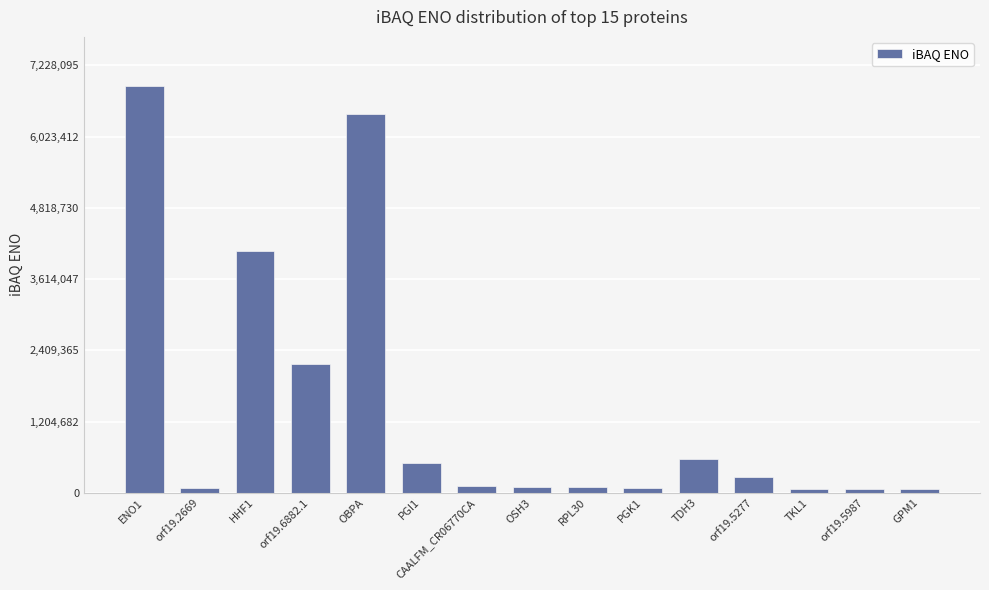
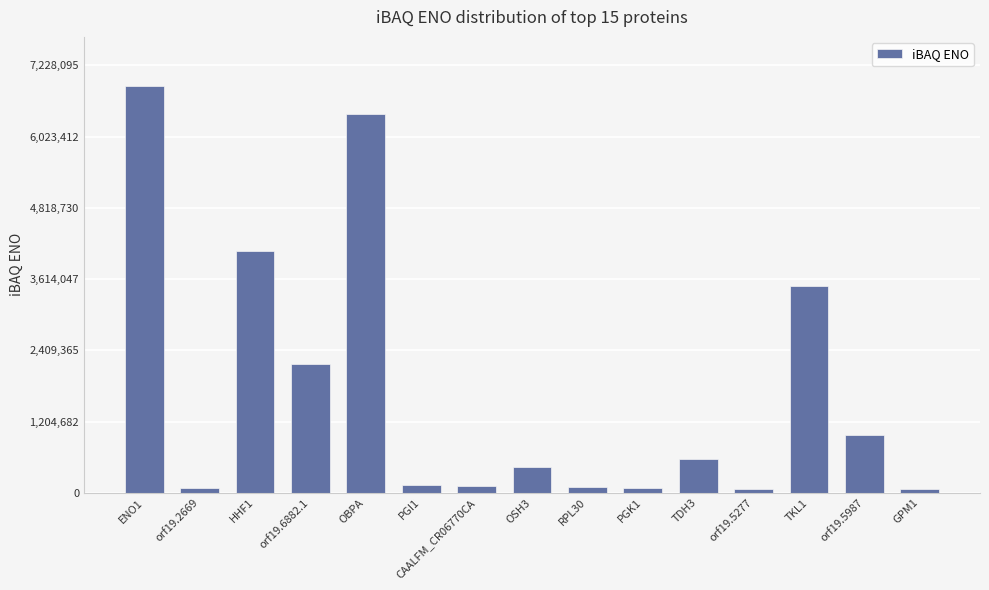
PGI1: 500,000 -> 100,000
OSH3: 100,000 -> 400,000
orf19.5277: 300,000 -> 100,000
TKL1: 100,000 -> 3,500,000
orf19.5987: 100,000 -> 1,000,000
